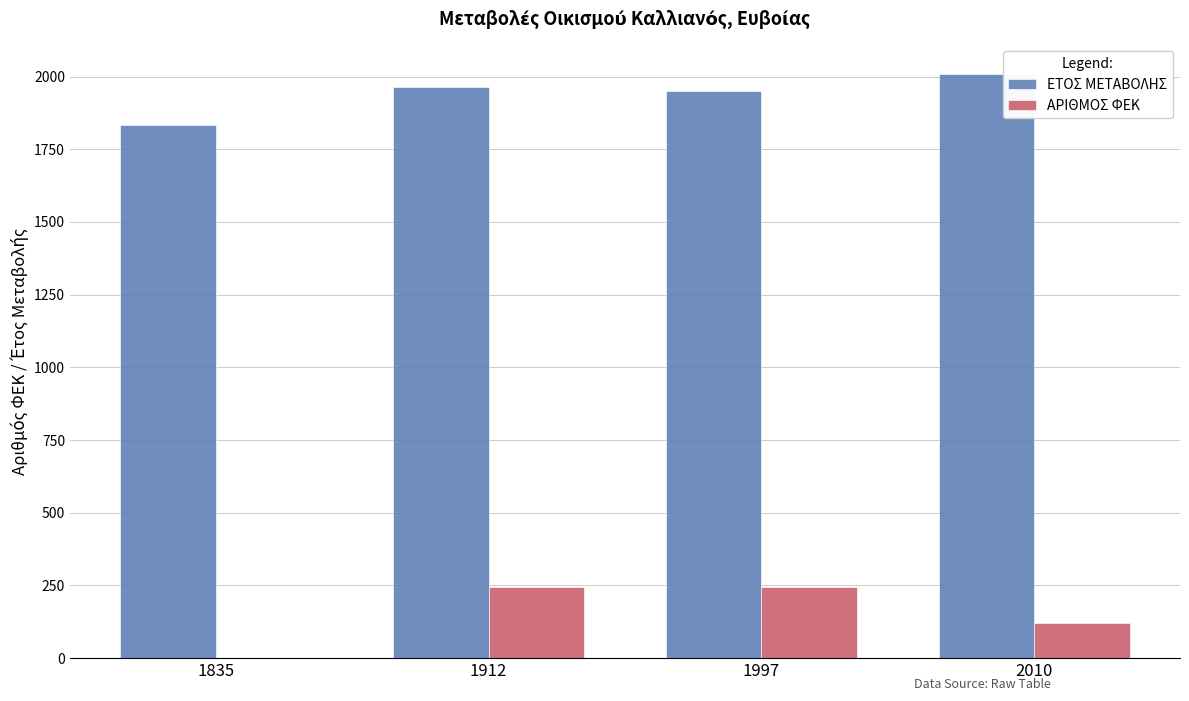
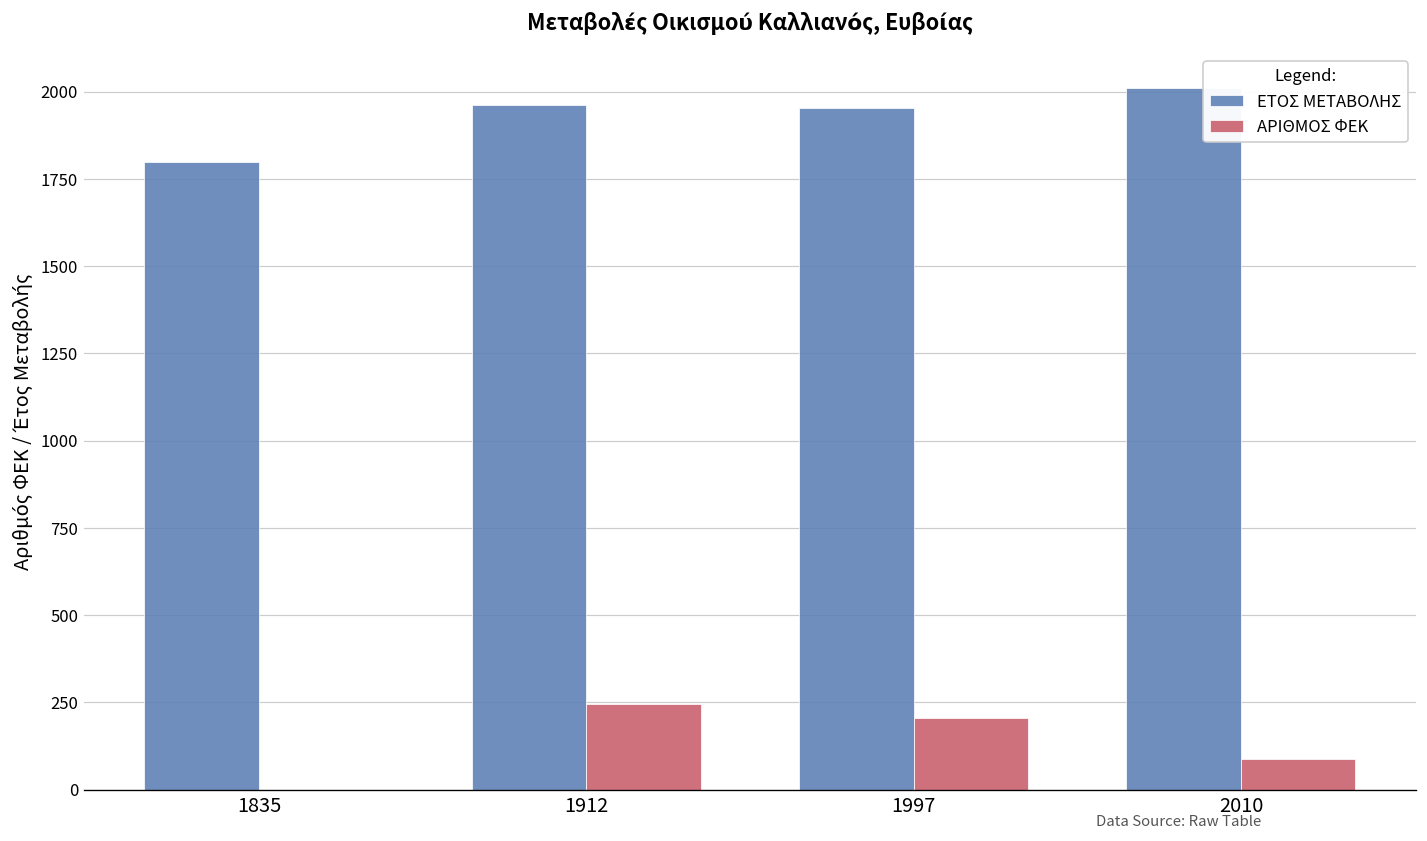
ΕΤΟΣ ΜΕΤΑΒΟΛΗΣ, 1835: 1840 -> 1800
ΑΡΙΘΜΟΣ ΦΕΚ, 1997: 240 -> 200
ΑΡΙΘΜΟΣ ΦΕΚ, 2010: 120 -> 90
